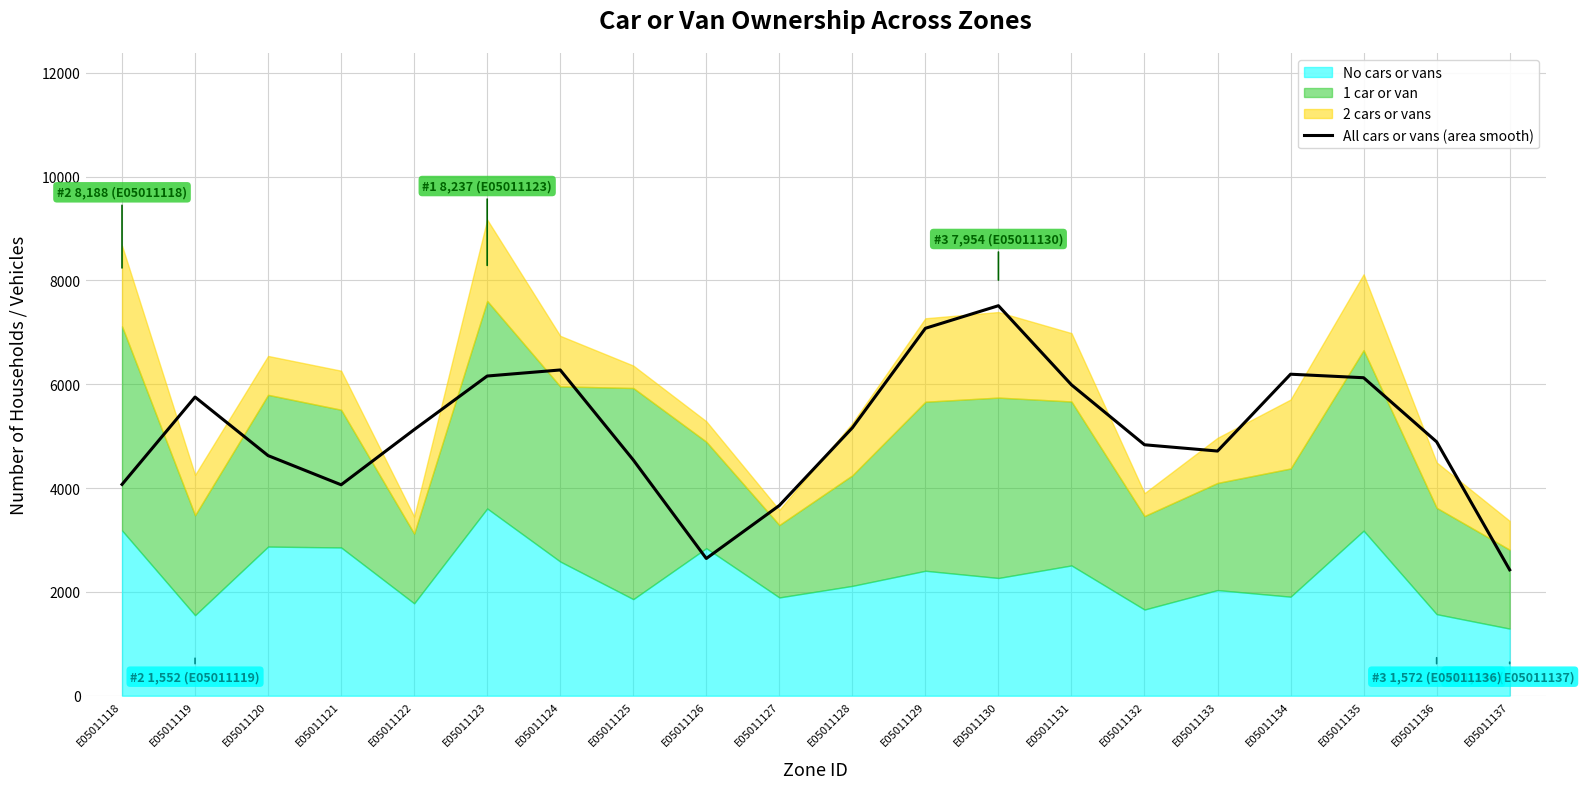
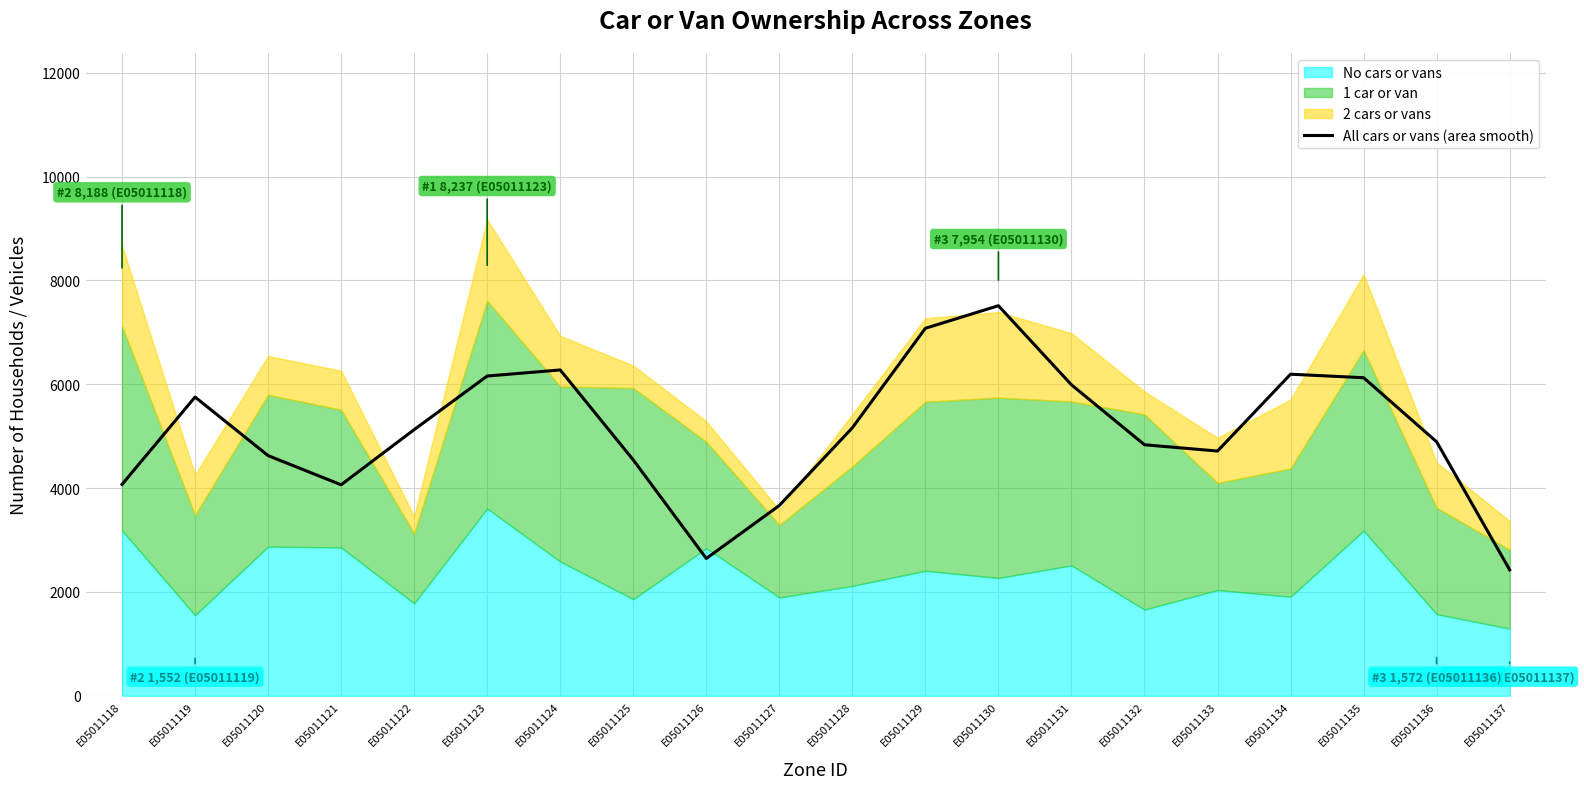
1 car or van, E05011128: 2100 -> 2300
1 car or van, E05011132: 1800 -> 3800
